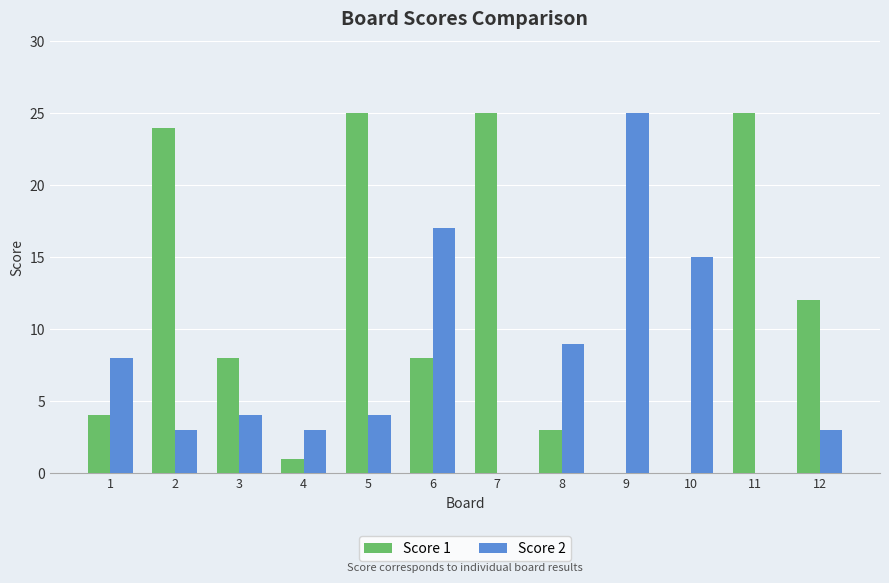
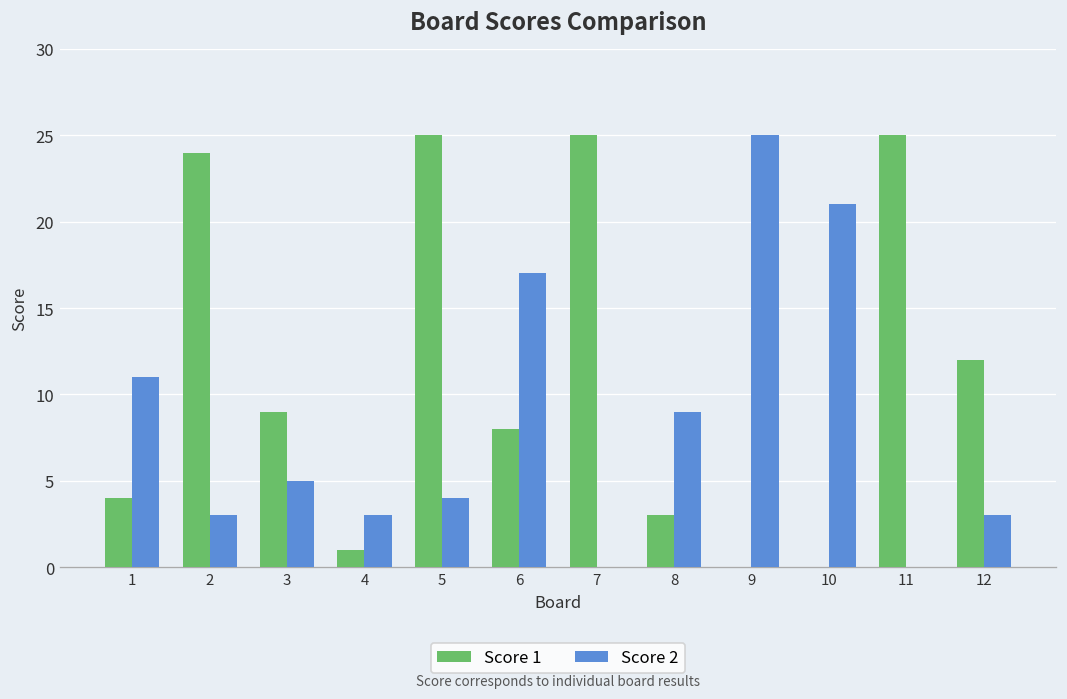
Score 2, 1: 8 -> 11
Score 1, 3: 8 -> 9
Score 2, 3: 4 -> 5
Score 2, 10: 15 -> 21
